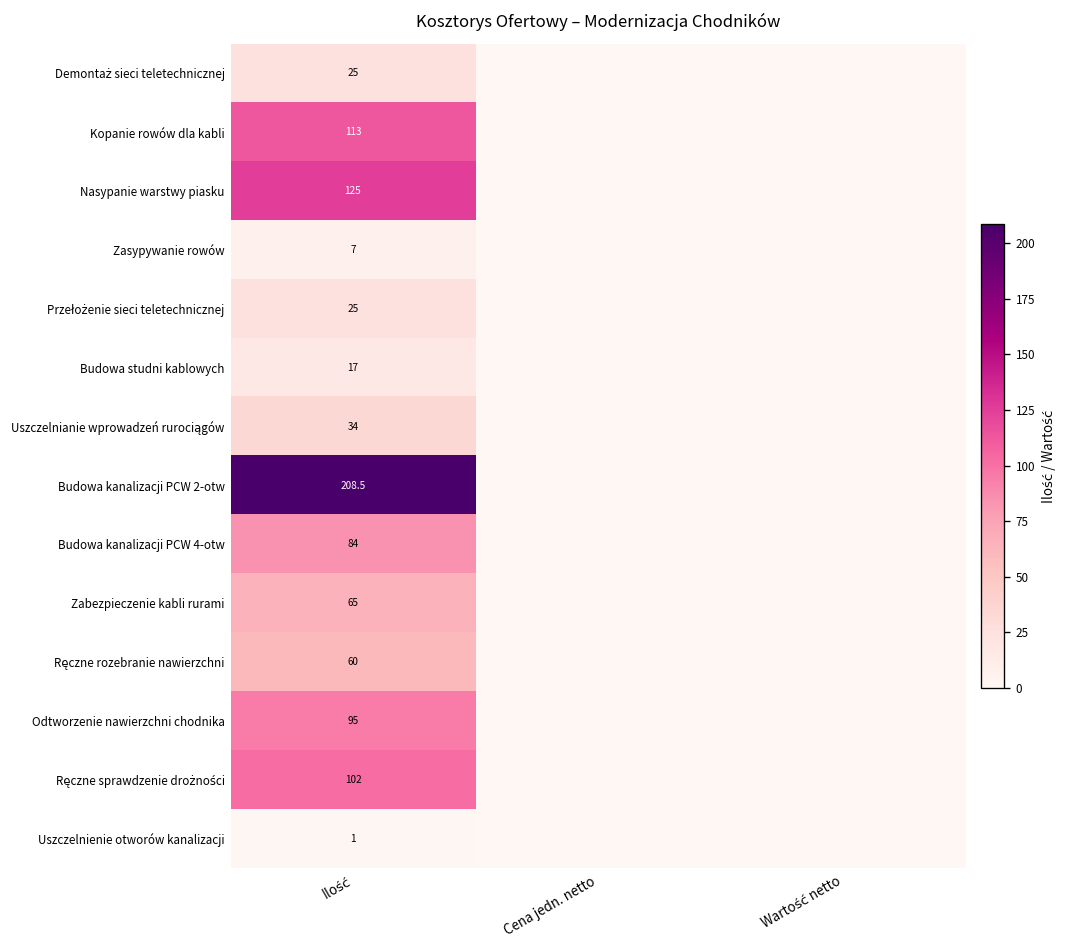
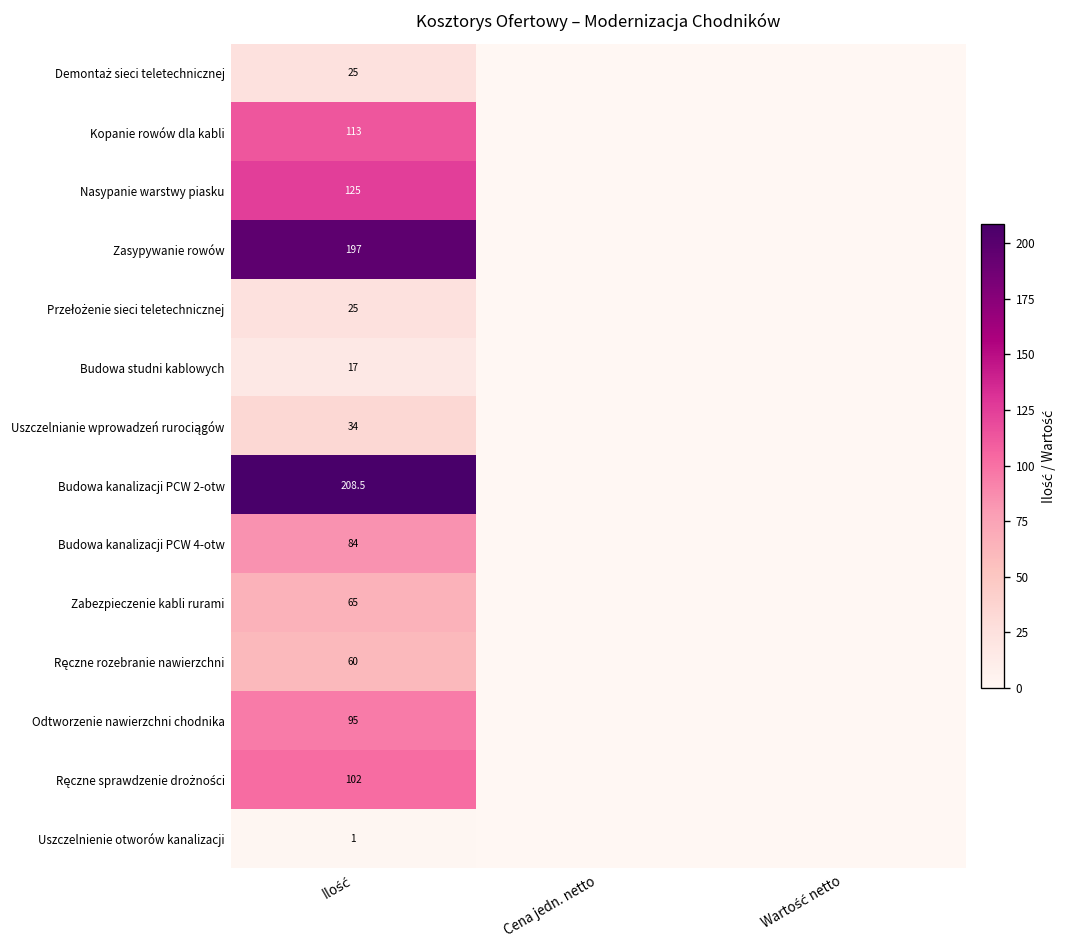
Zasypywanie rowów, Ilość: 7 -> 197
